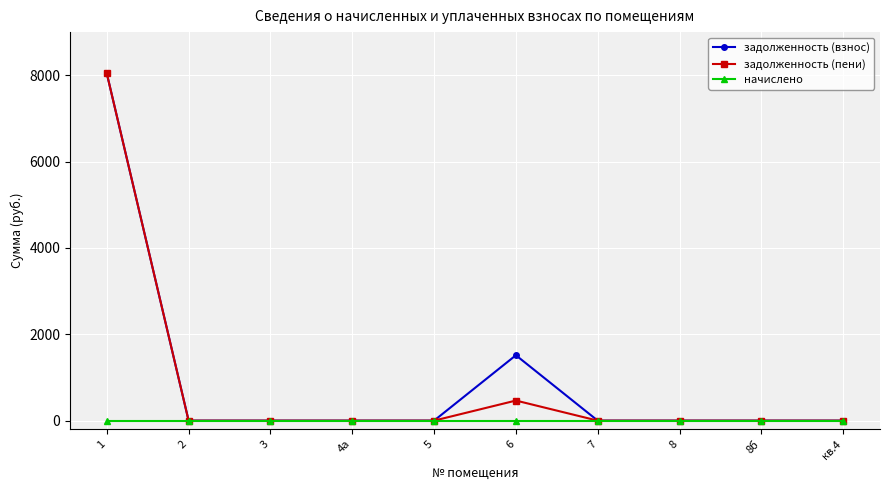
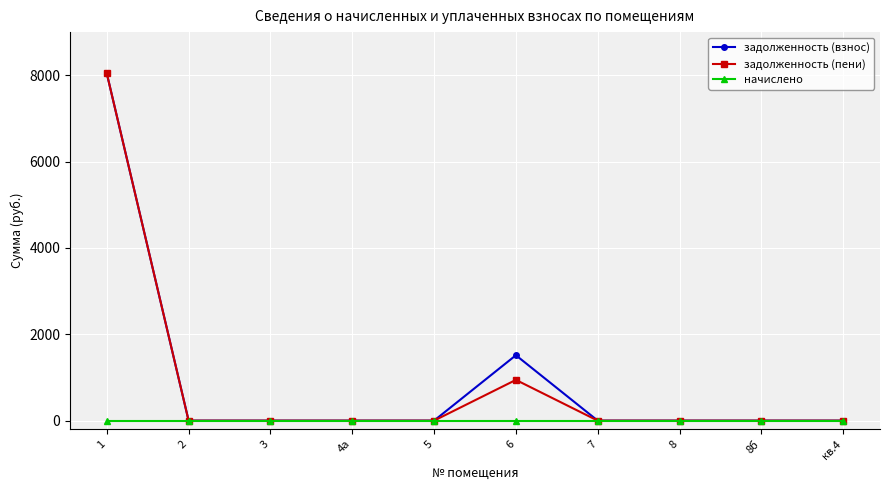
задолженность (пени), 6: 500 -> 900
